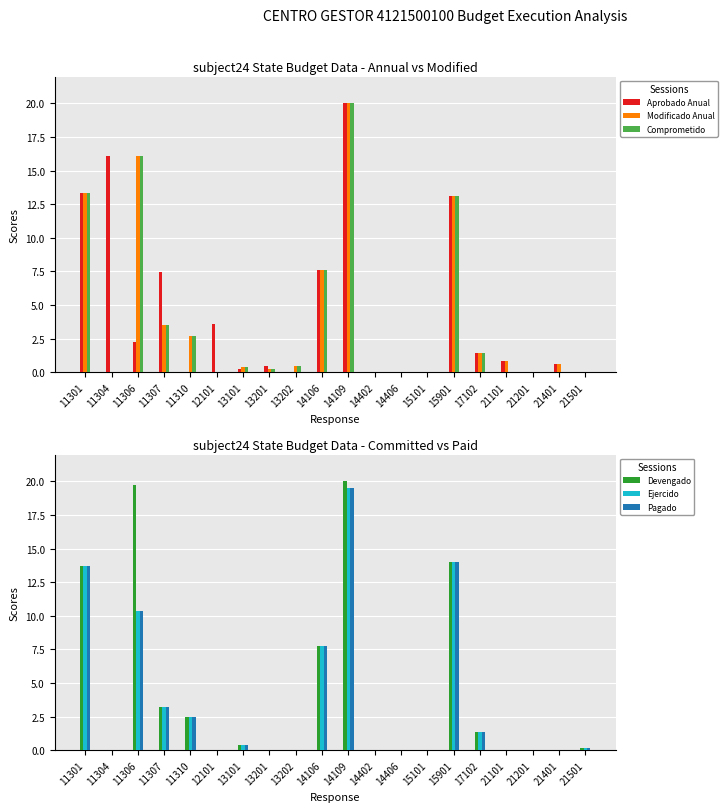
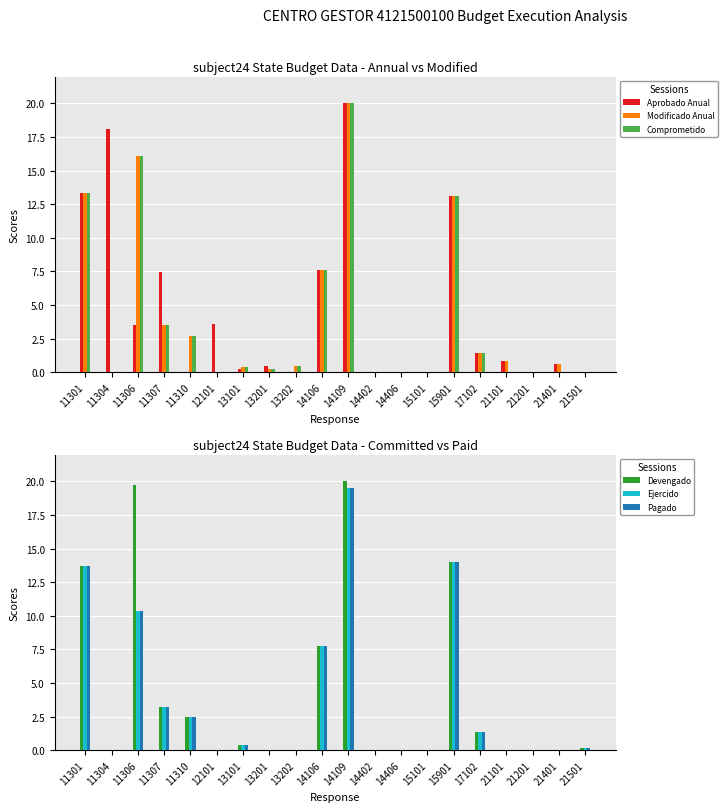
subject24 State Budget Data - Annual vs Modified, Aprobado Anual, 11304: 16.1 -> 18.1
subject24 State Budget Data - Annual vs Modified, Aprobado Anual, 11306: 2.2 -> 3.5
